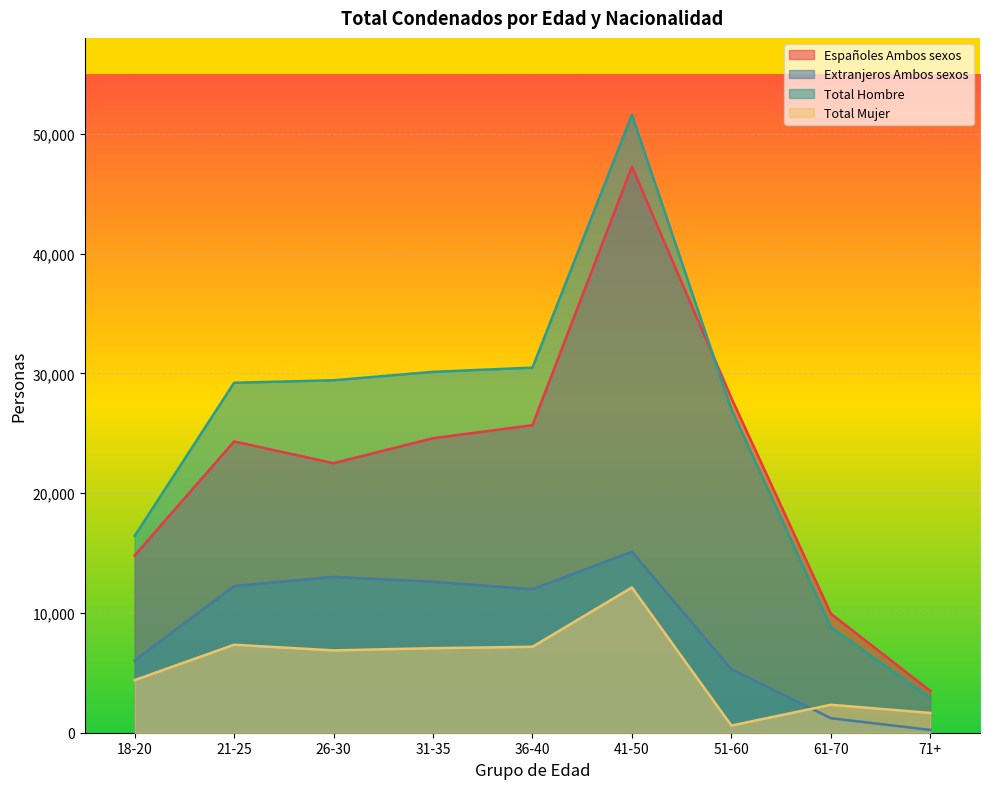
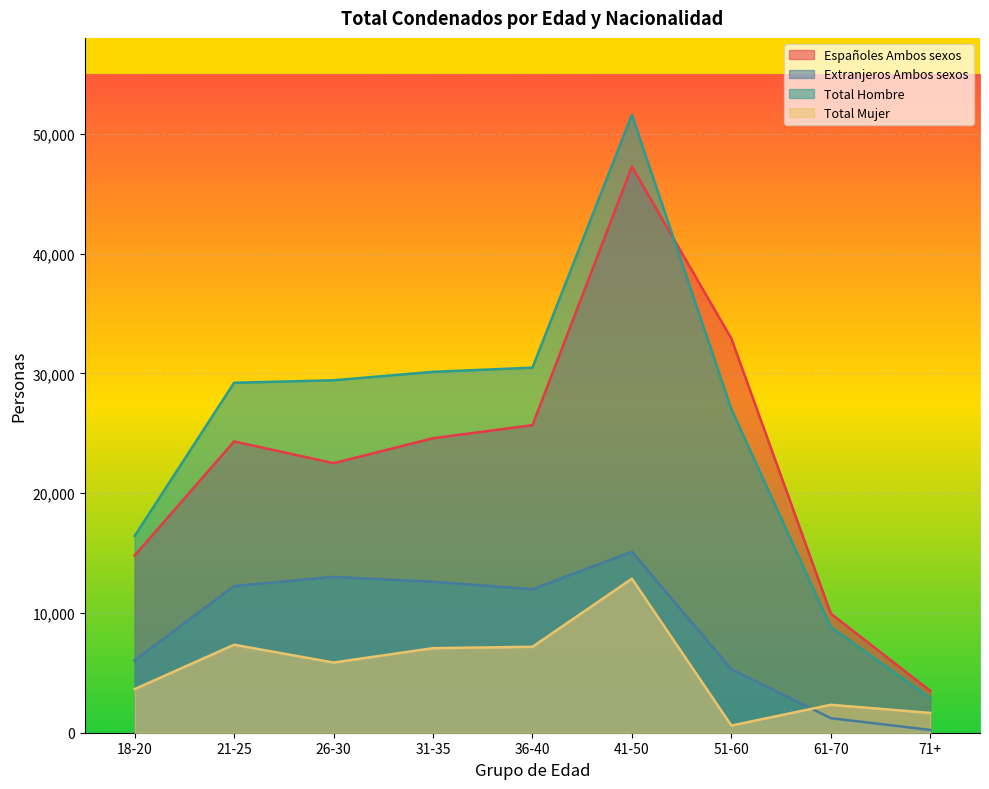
Total Mujer, 18-20: 4,400 -> 3,600
Total Mujer, 26-30: 6,900 -> 5,900
Total Mujer, 41-50: 12,100 -> 12,900
Españoles Ambos sexos, 51-60: 27,900 -> 32,900
